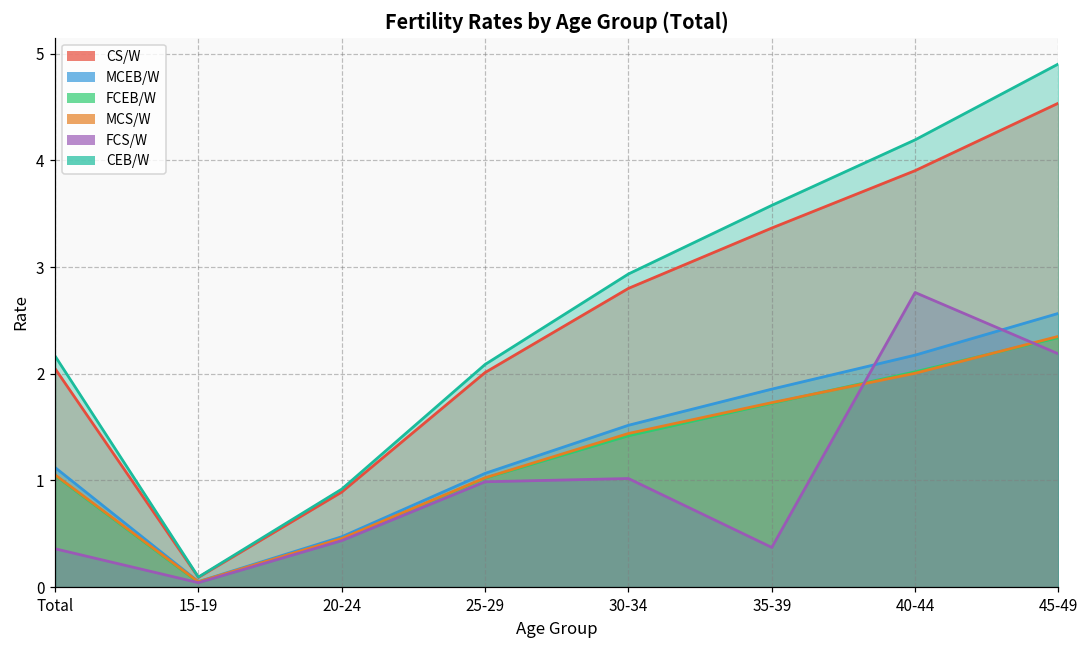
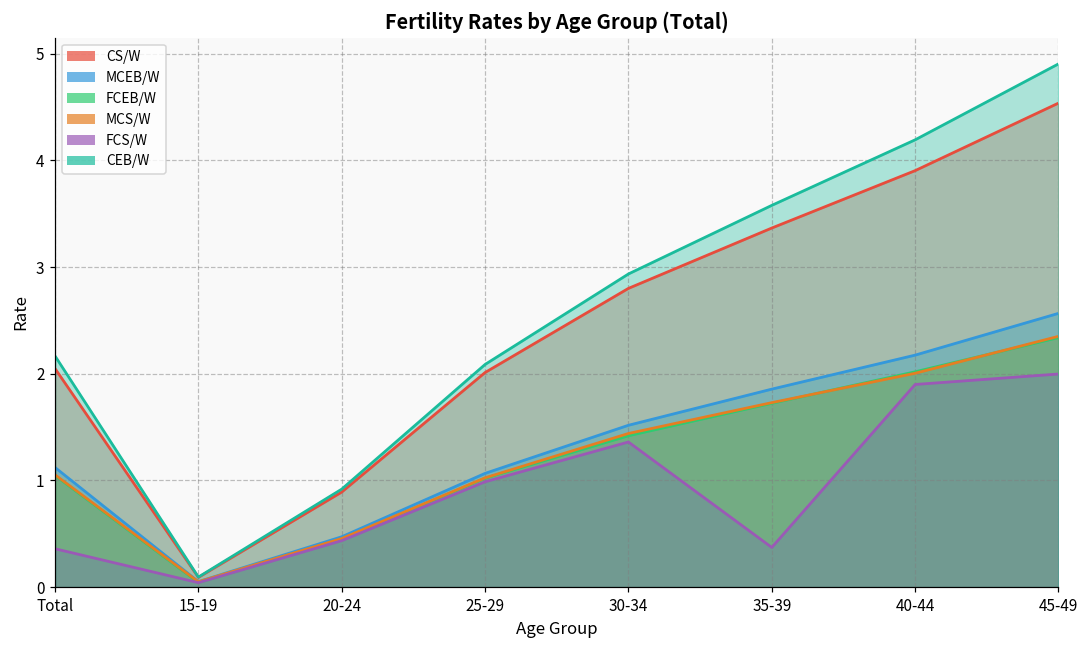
FCS/W, 30-34: 1.0 -> 1.4
FCS/W, 40-44: 2.8 -> 1.9
FCS/W, 45-49: 2.2 -> 2.0
